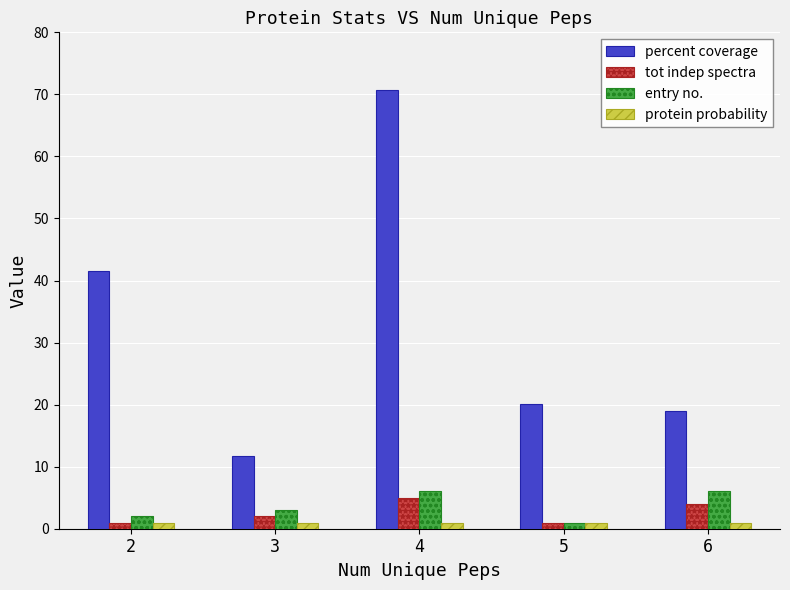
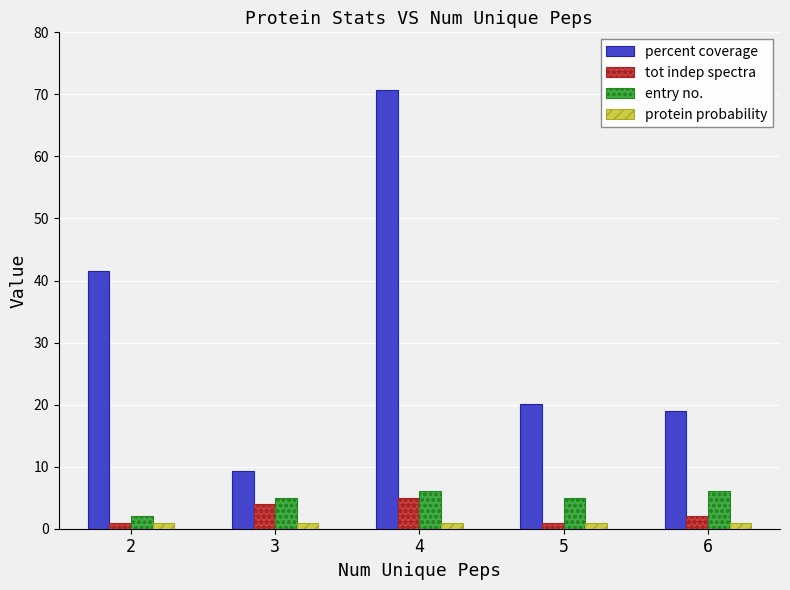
percent coverage, 3: 12 -> 9
tot indep spectra, 3: 2 -> 4
entry no., 3: 3 -> 5
entry no., 5: 1 -> 5
tot indep spectra, 6: 4 -> 2
